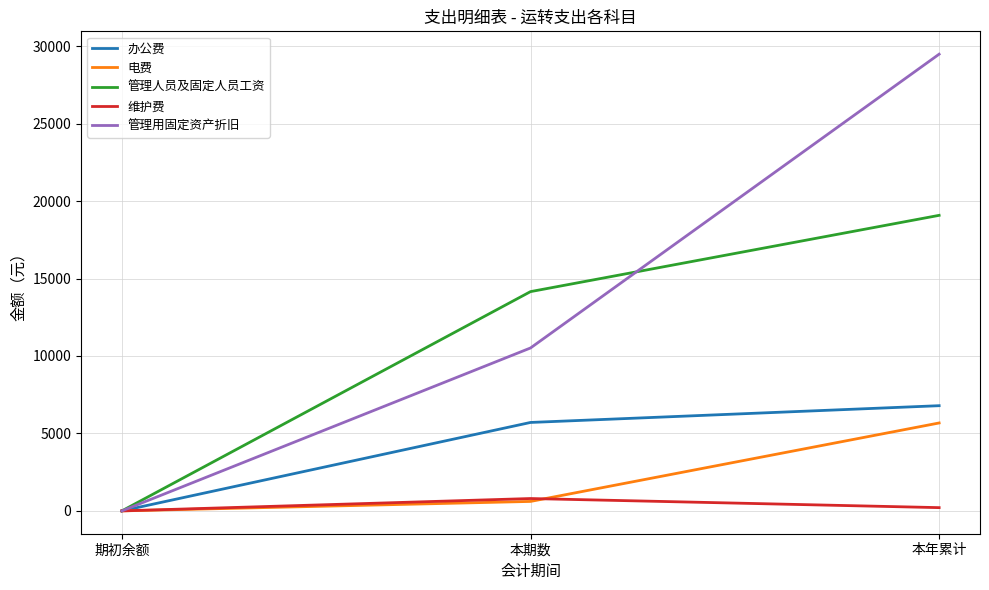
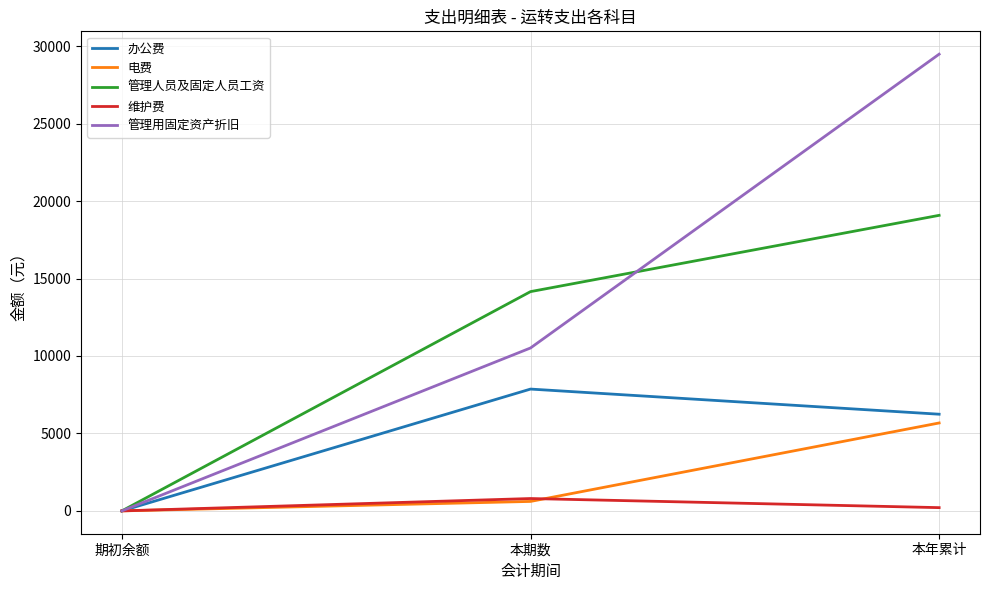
办公费, 本期数: 5700 -> 7900
办公费, 本年累计: 6800 -> 6200
